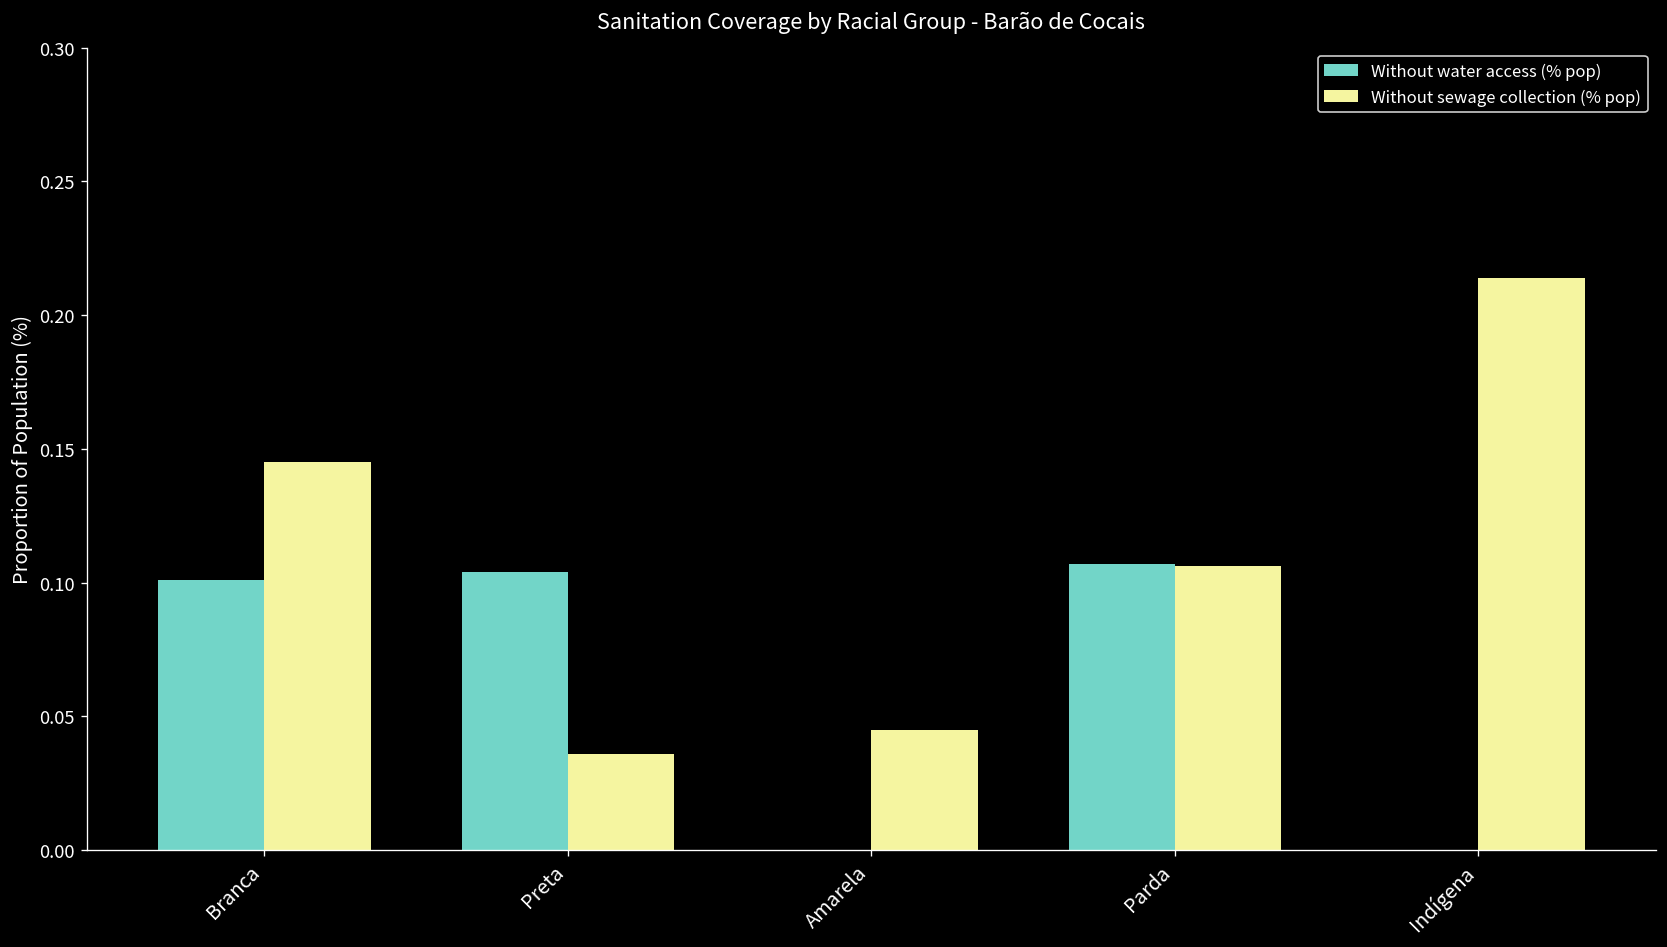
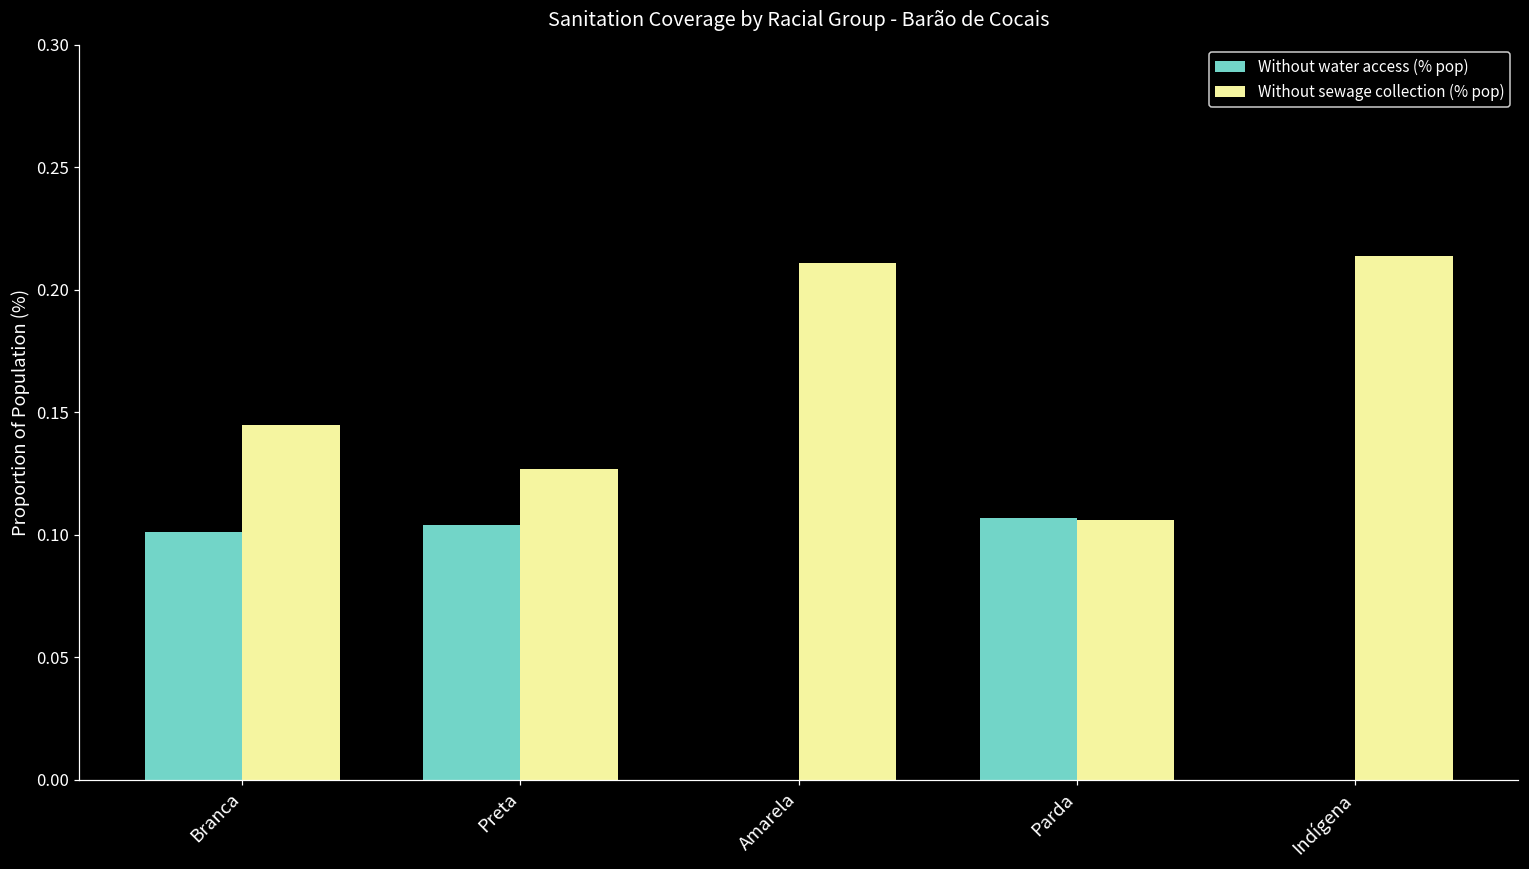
Without sewage collection (% pop), Preta: 0.036 -> 0.127
Without sewage collection (% pop), Amarela: 0.045 -> 0.211
